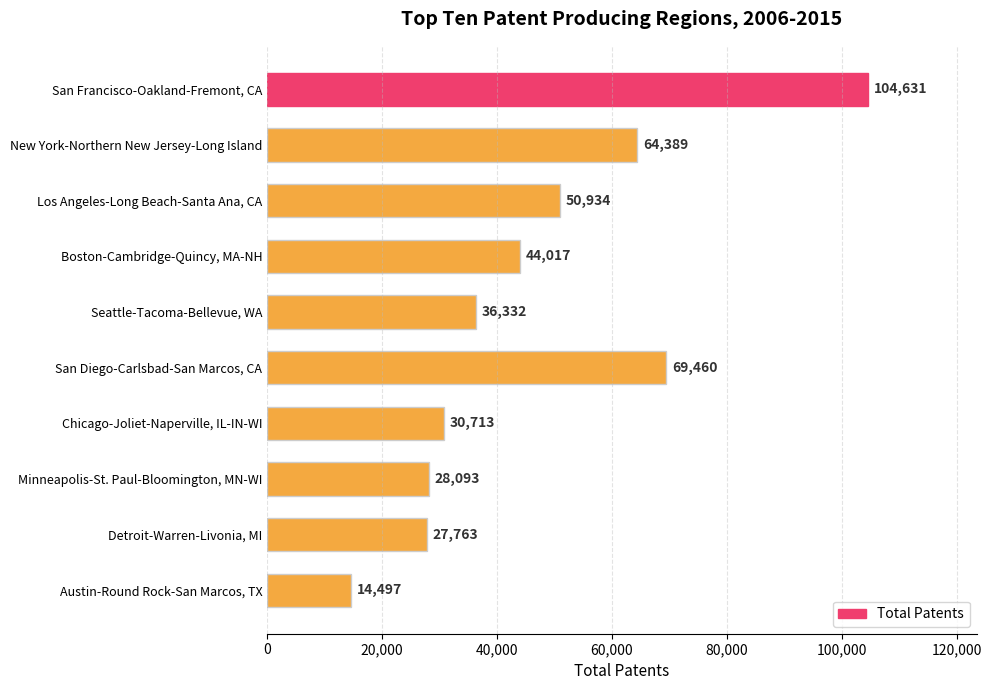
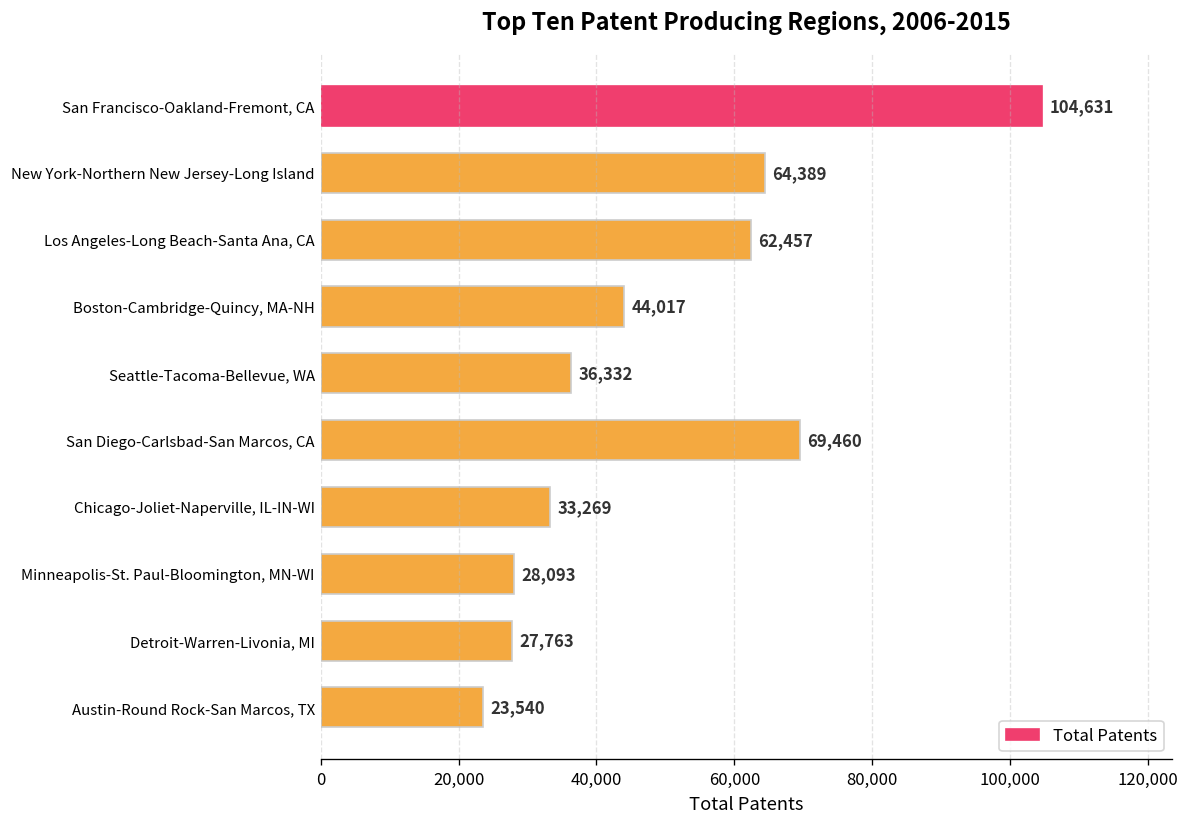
Los Angeles-Long Beach-Santa Ana, CA: 50,934 -> 62,457
Chicago-Joliet-Naperville, IL-IN-WI: 30,713 -> 33,269
Austin-Round Rock-San Marcos, TX: 14,497 -> 23,540
